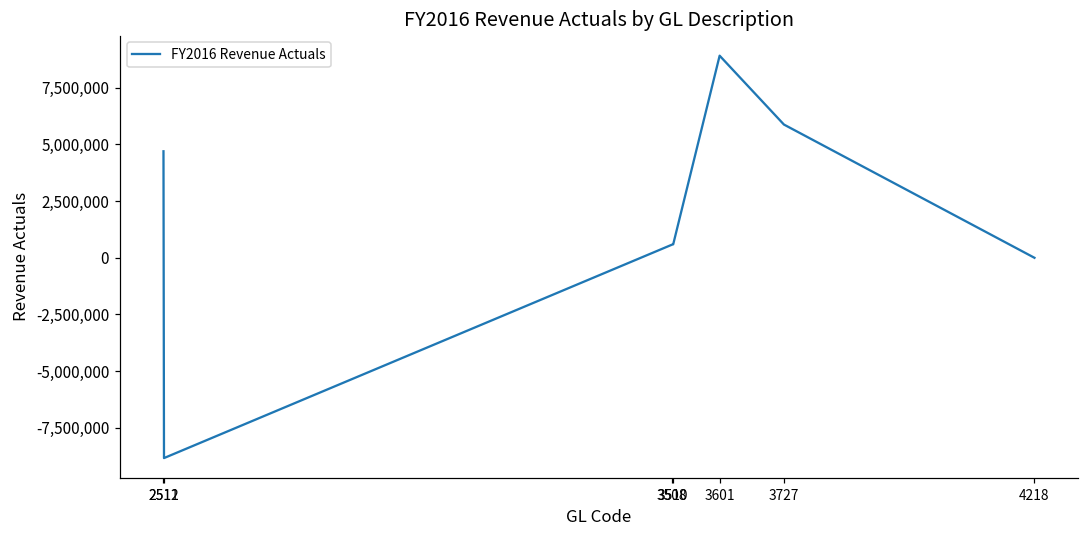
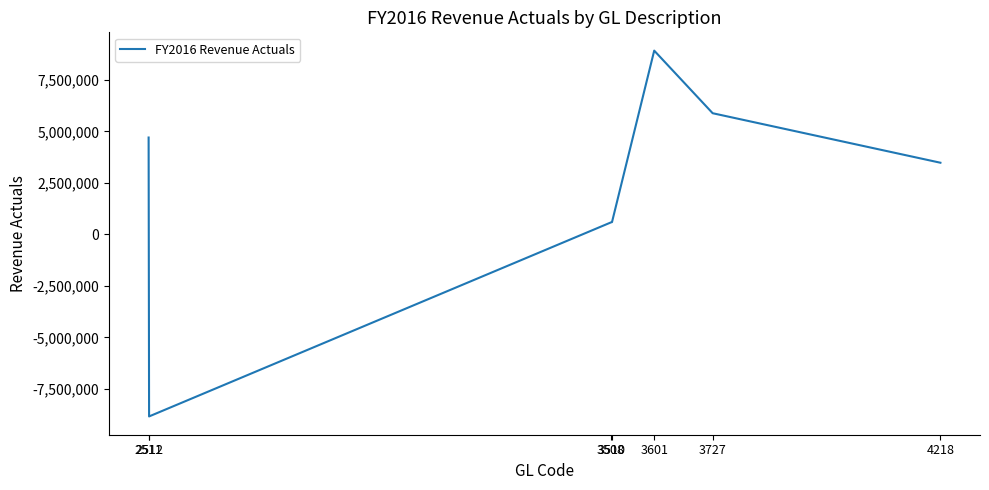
4218: 0 -> 3,500,000
